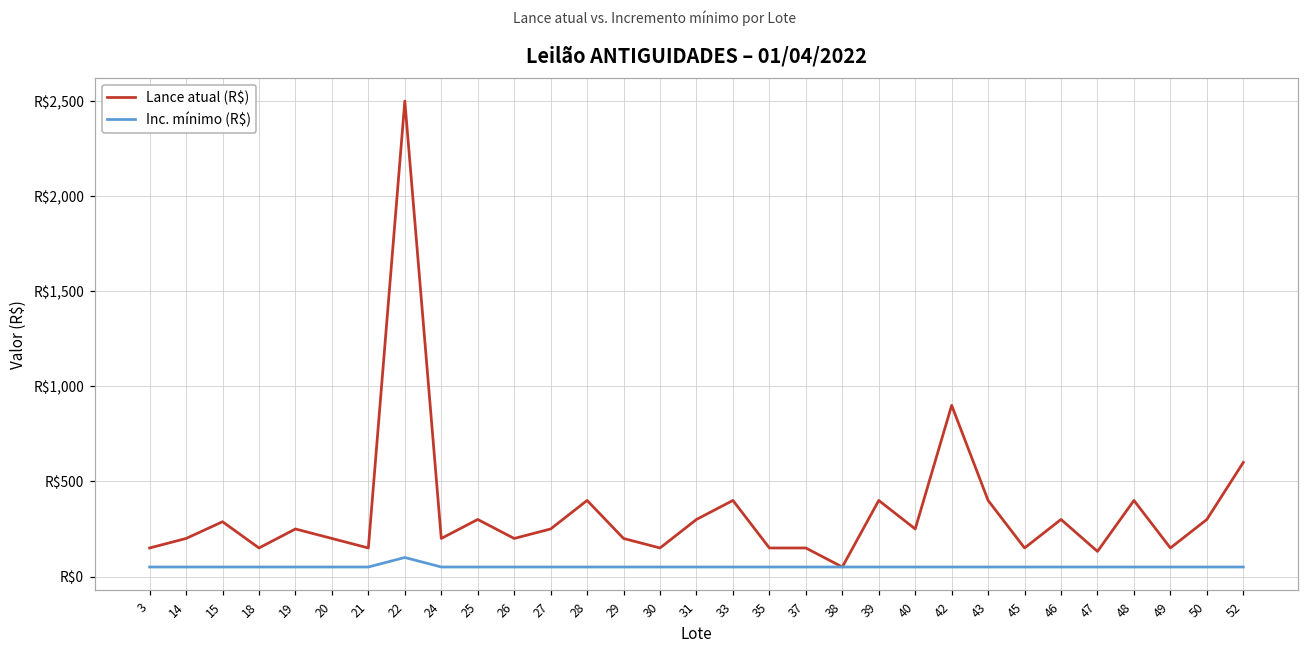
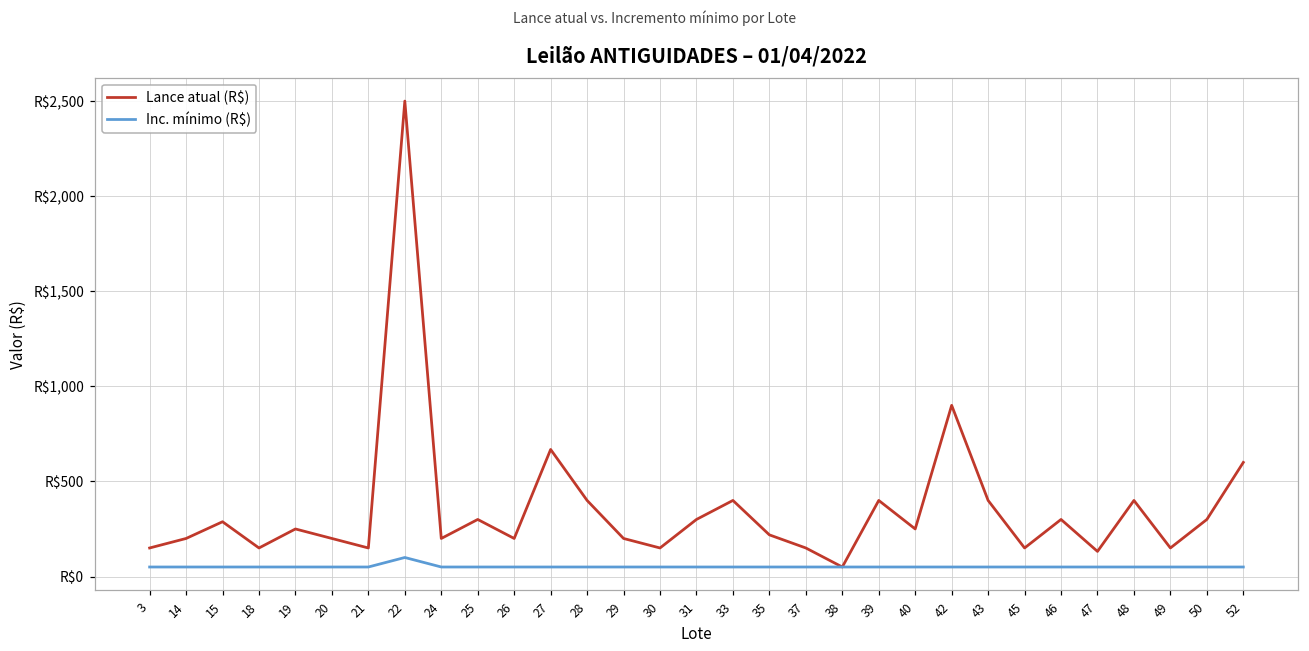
Lance atual (R$), 27: R$250 -> R$670
Lance atual (R$), 35: R$150 -> R$220
